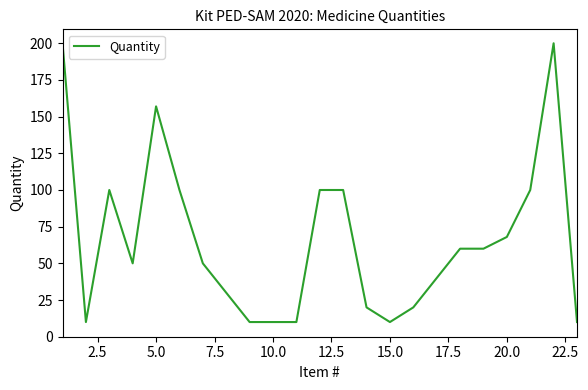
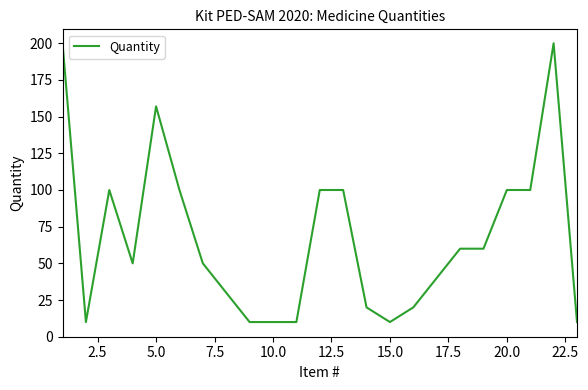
20.0: 68 -> 100
